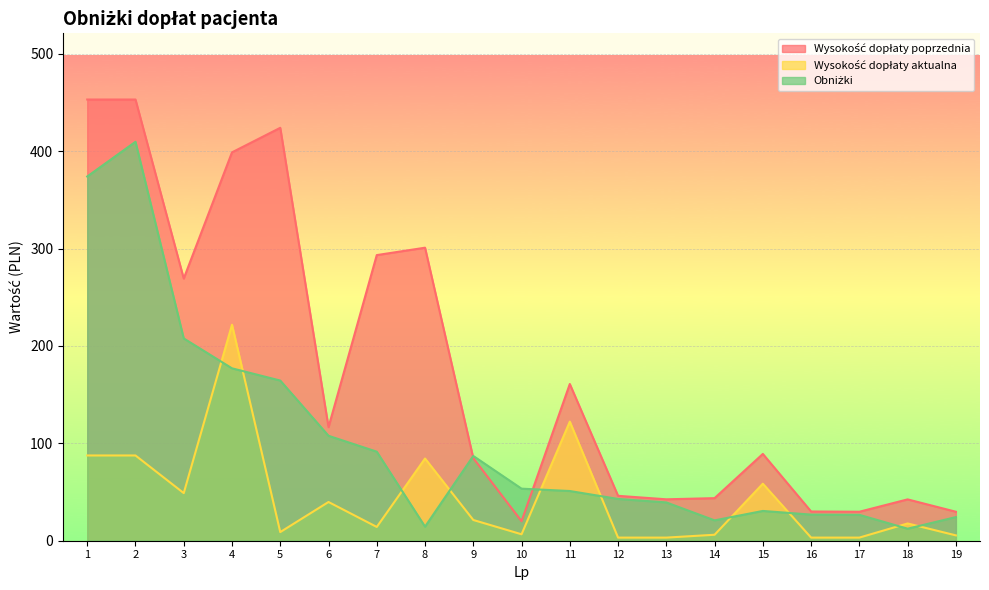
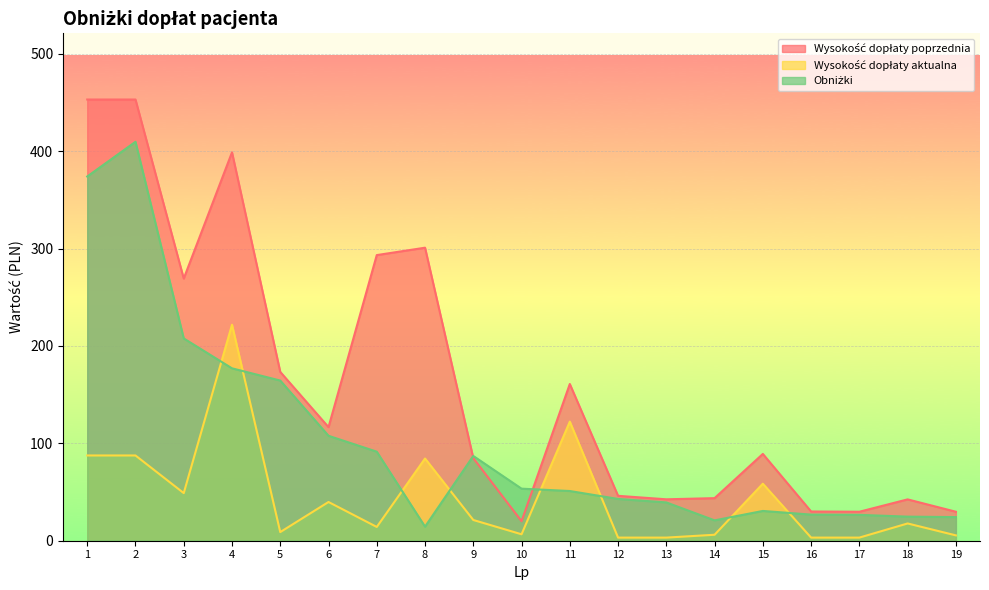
Wysokość dopłaty poprzednia, 5: 420 -> 170
Obniżki, 18: 10 -> 20
